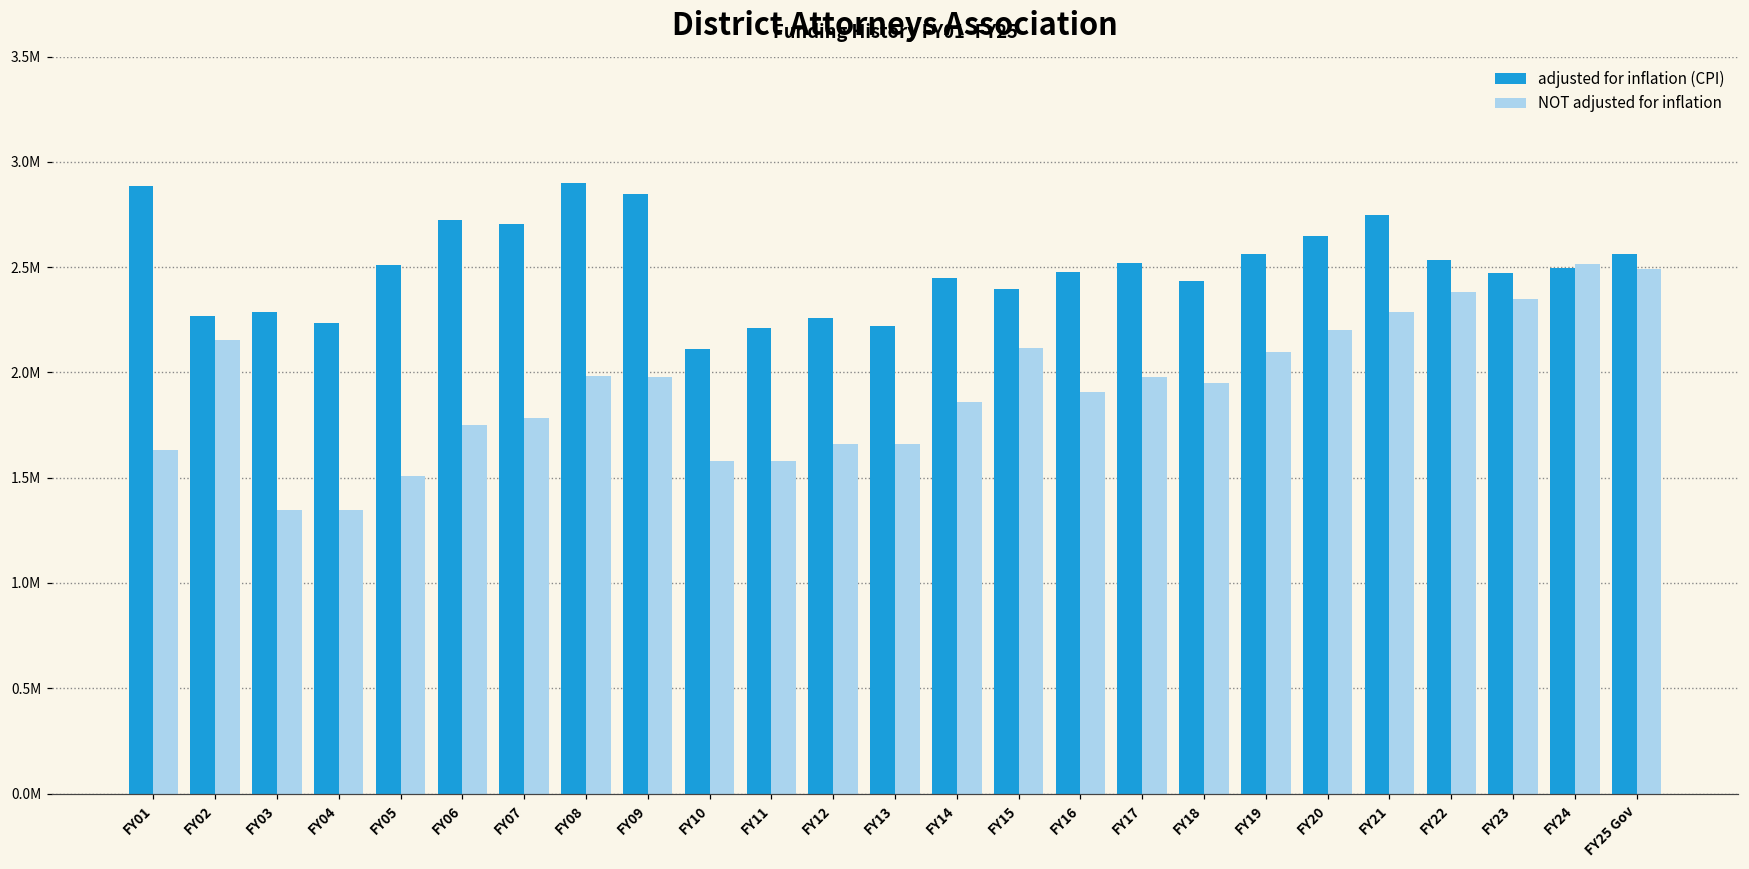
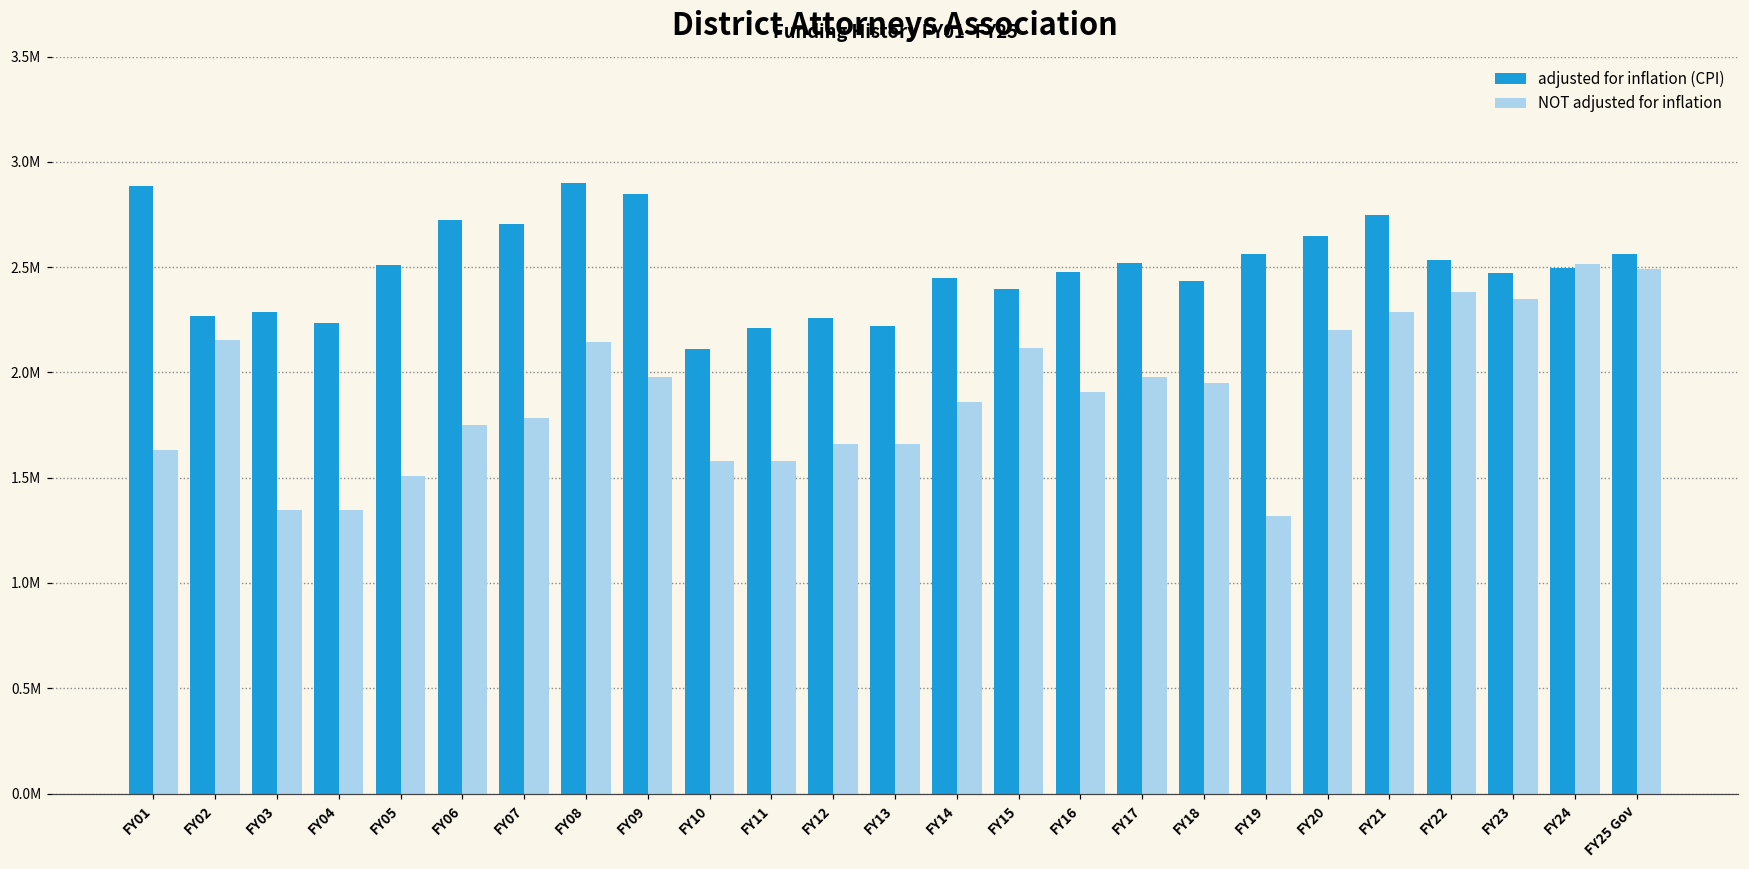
NOT adjusted for inflation, FY08: 1990000 -> 2140000
NOT adjusted for inflation, FY19: 2100000 -> 1320000
